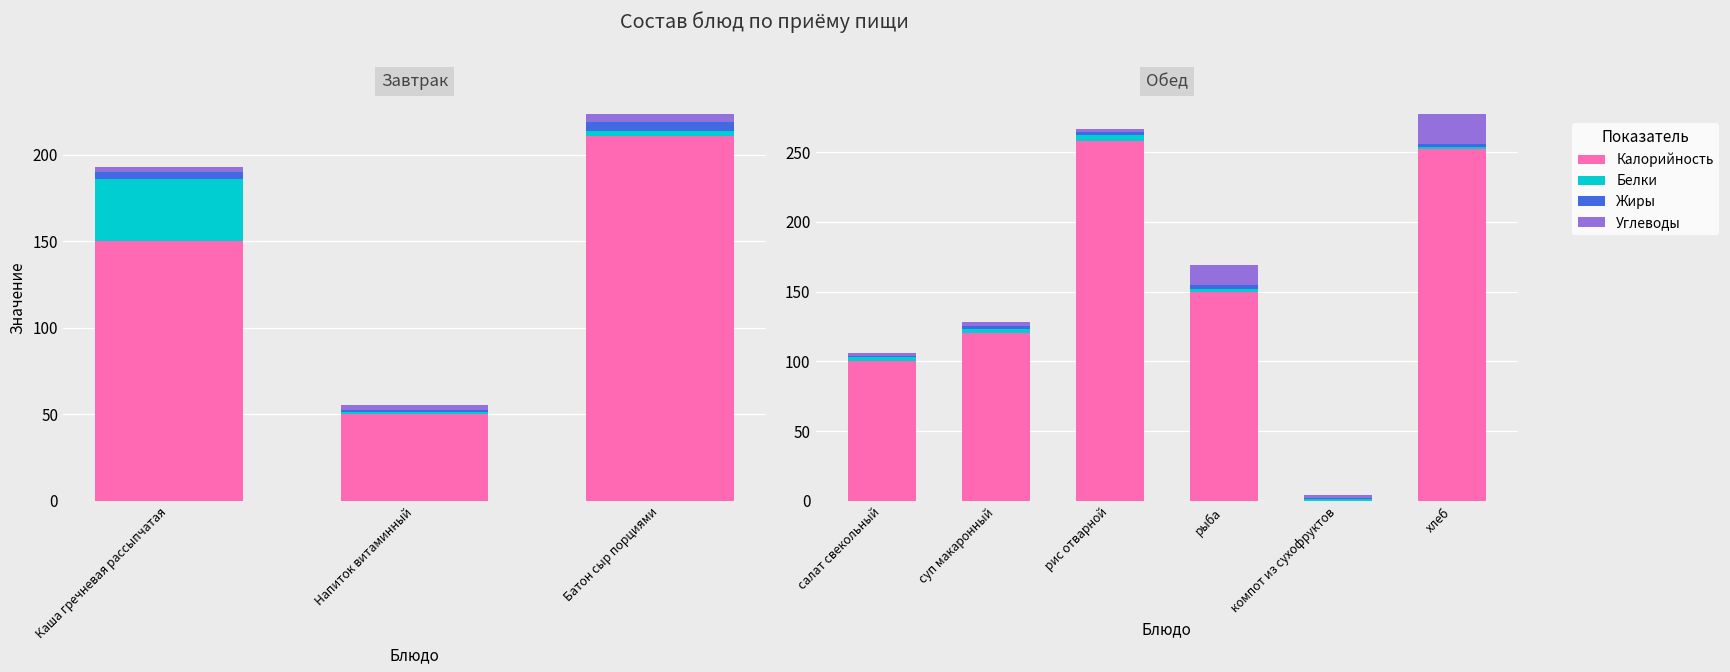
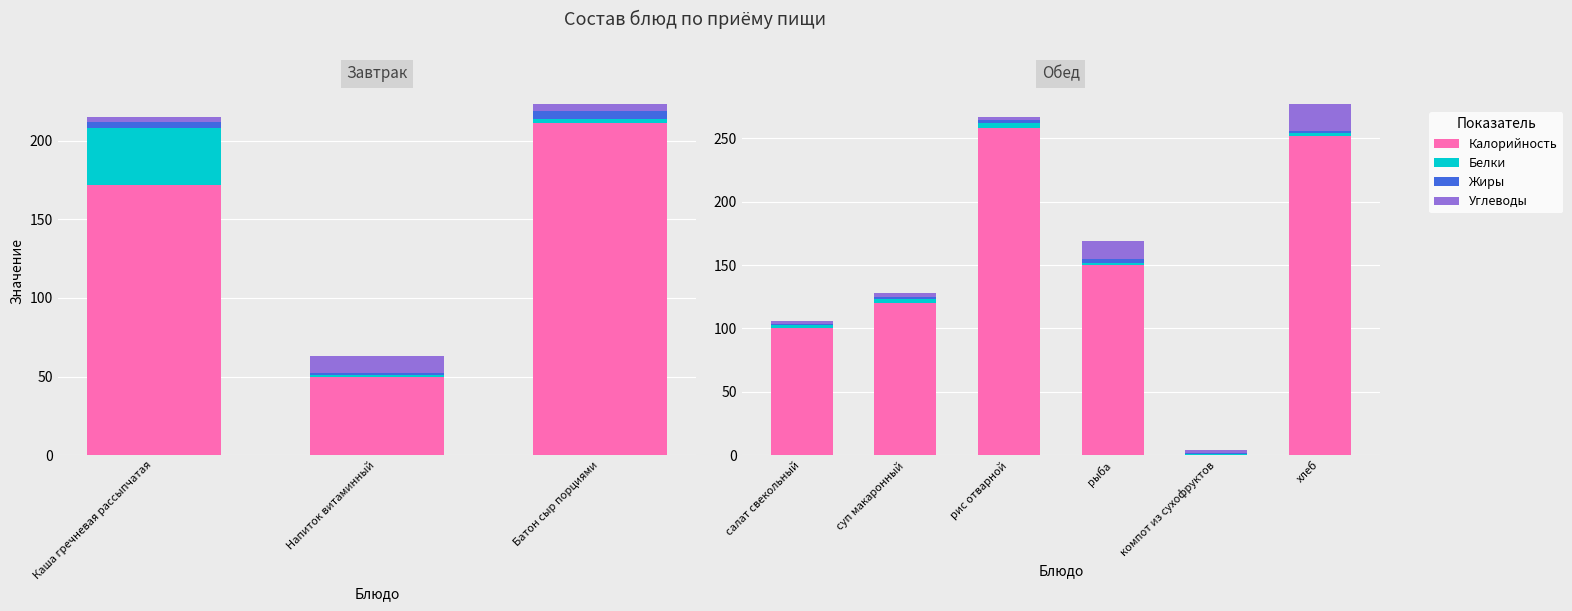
Завтрак, Калорийность, Каша гречневая рассыпчатая: 150 -> 172
Завтрак, Углеводы, Напиток витаминный: 3 -> 11
